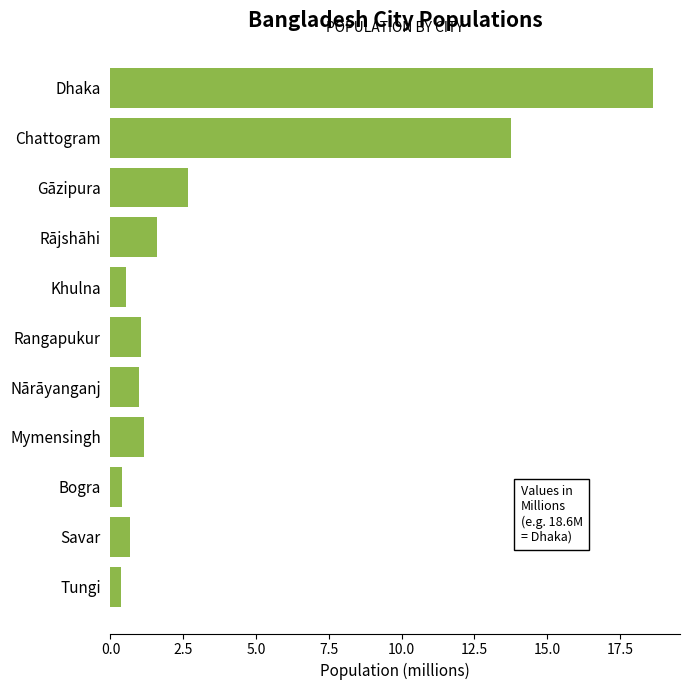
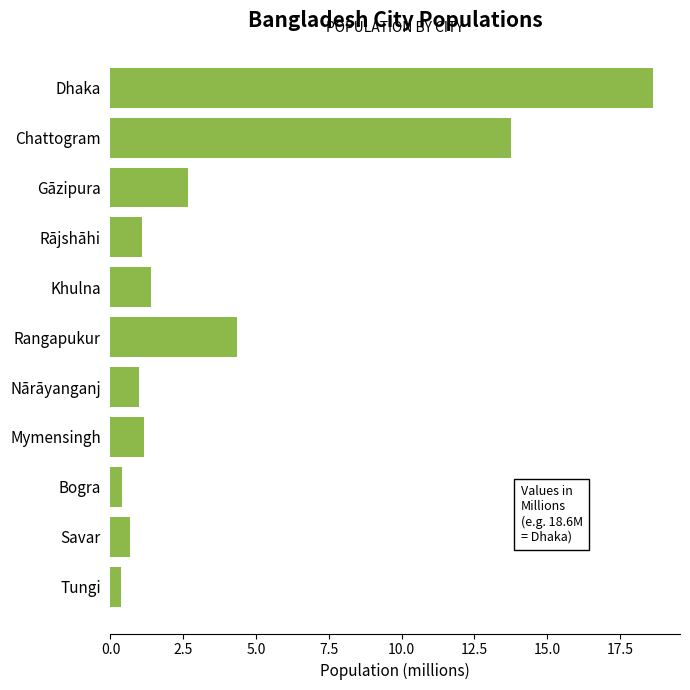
Rājshāhi: 1.6 -> 1.1
Khulna: 0.5 -> 1.4
Rangapukur: 1.0 -> 4.4
